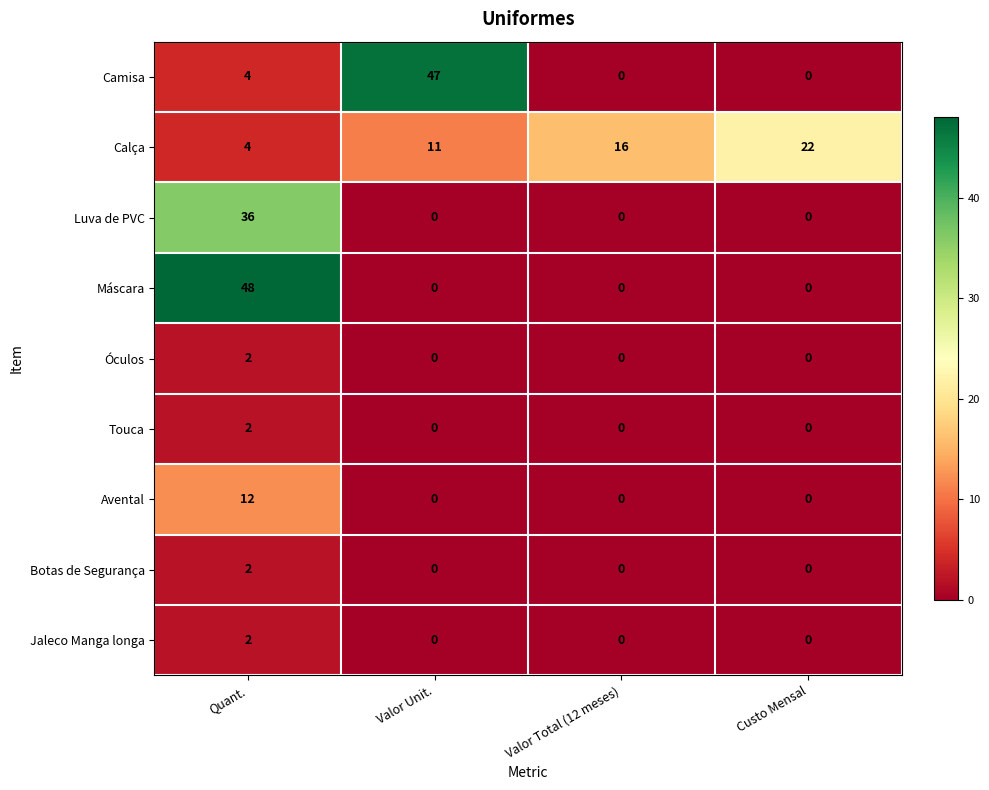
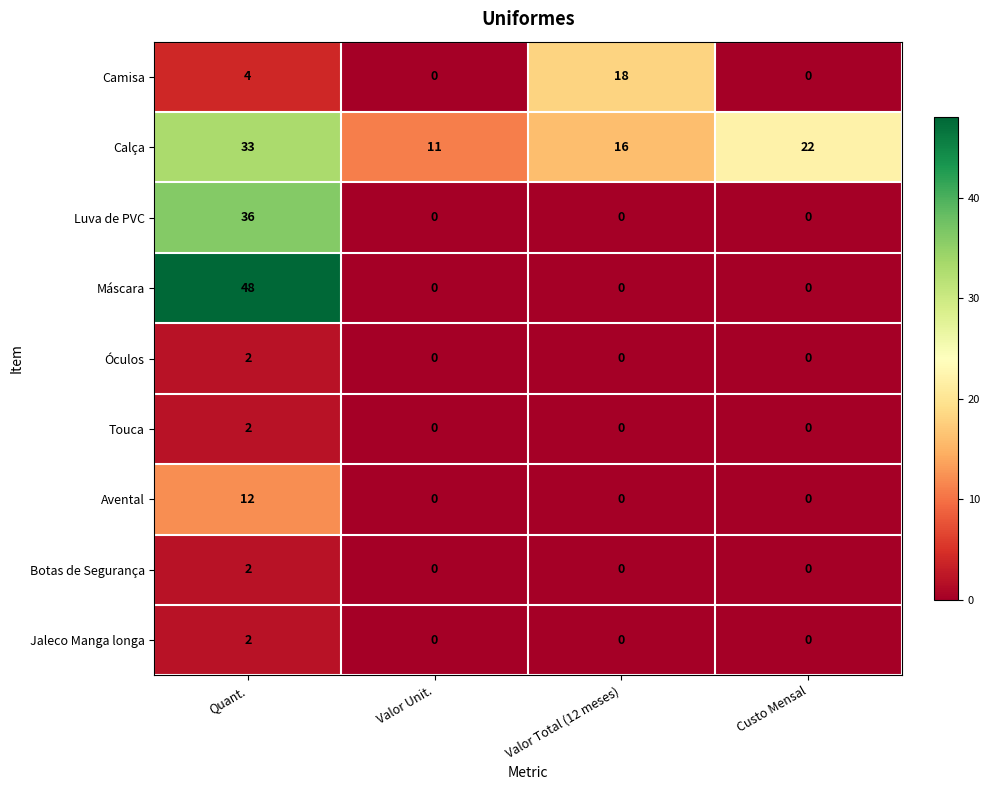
Camisa, Valor Unit.: 47 -> 0
Camisa, Valor Total (12 meses): 0 -> 18
Calça, Quant.: 4 -> 33
